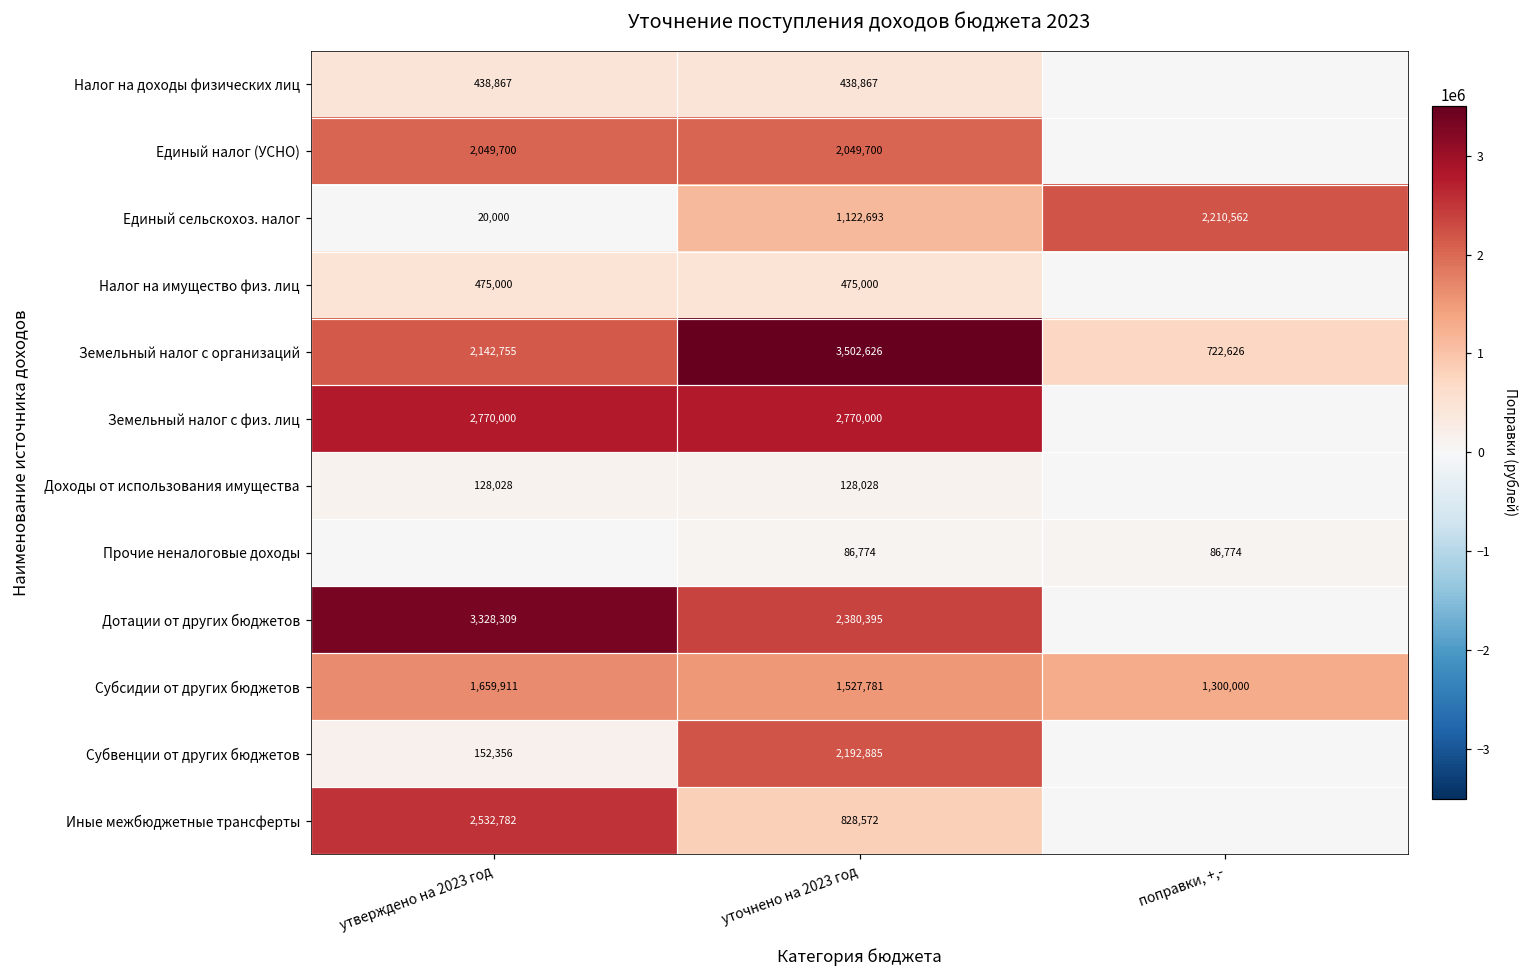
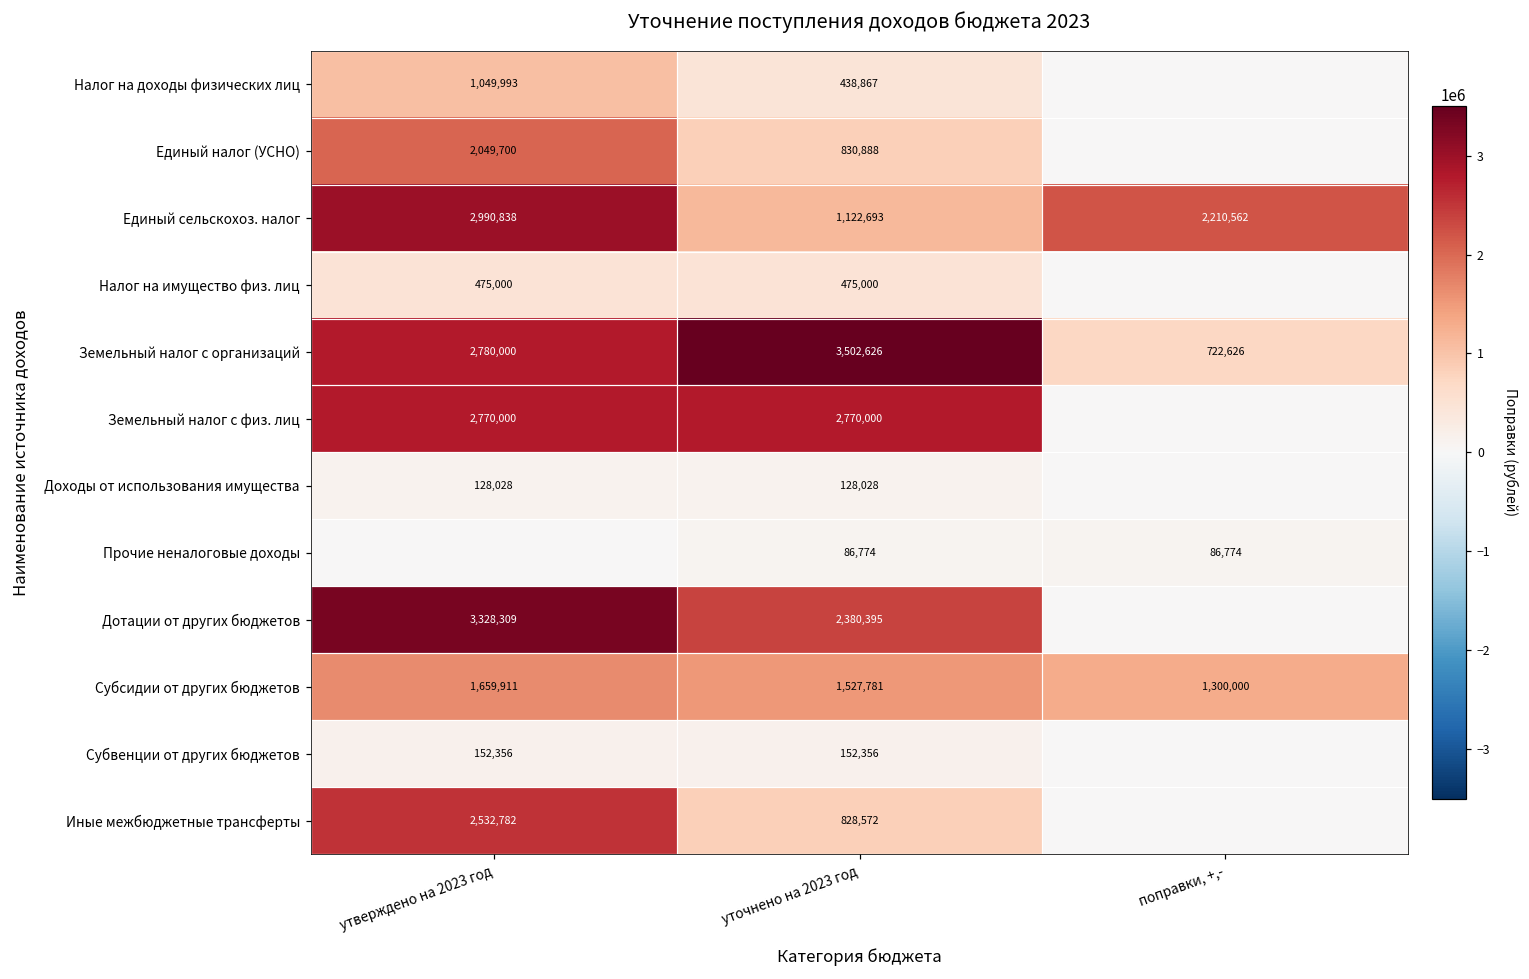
Налог на доходы физических лиц, утверждено на 2023 год: 438,867 -> 1,049,993
Единый налог (УСНО), уточнено на 2023 год: 2,049,700 -> 830,888
Единый сельскохоз. налог, утверждено на 2023 год: 20,000 -> 2,990,838
Земельный налог с организаций, утверждено на 2023 год: 2,142,755 -> 2,780,000
Субвенции от других бюджетов, уточнено на 2023 год: 2,192,885 -> 152,356
